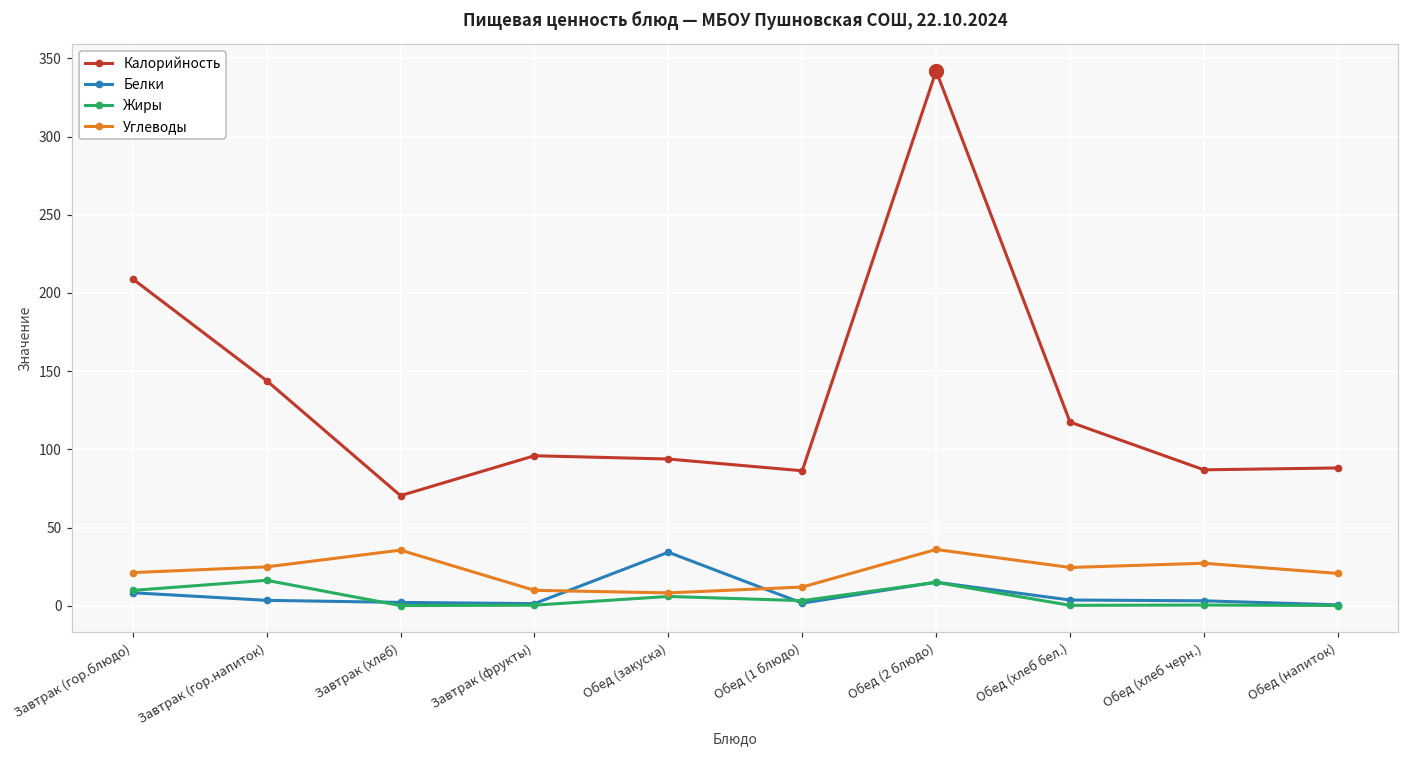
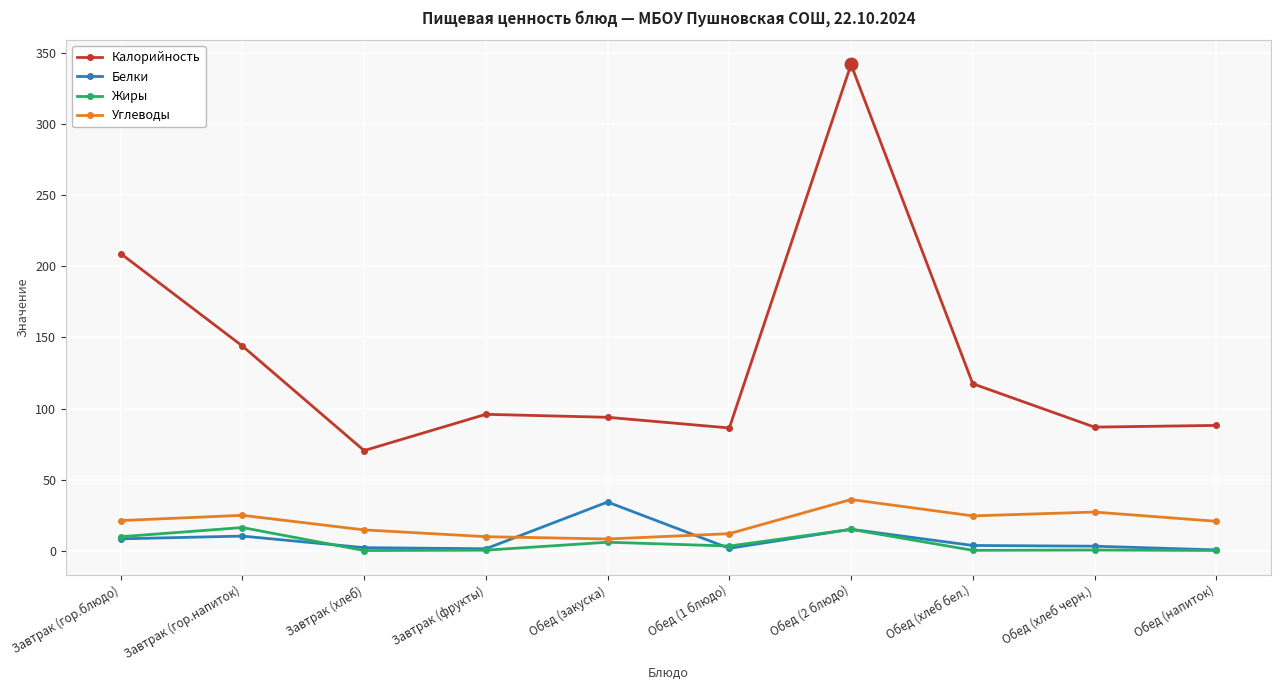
Белки, Завтрак (гор.напиток): 4 -> 10
Углеводы, Завтрак (хлеб): 36 -> 15
